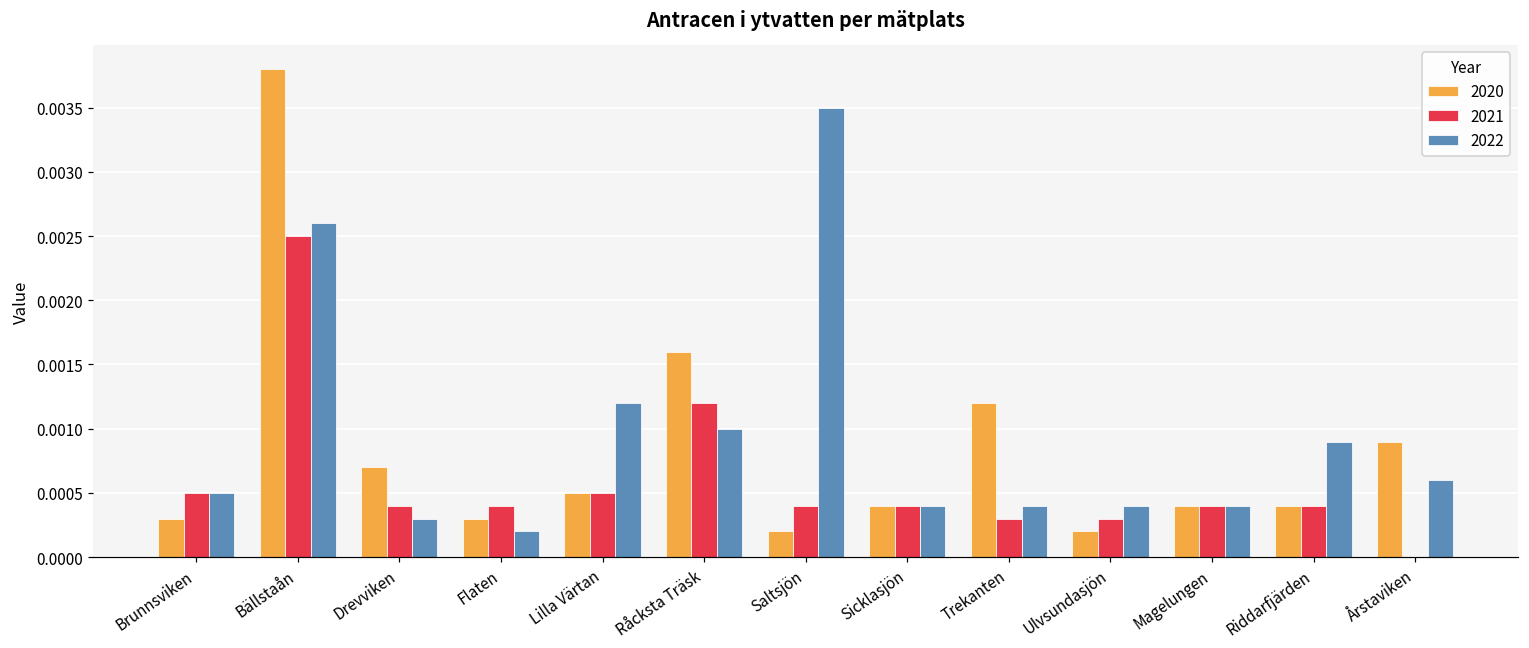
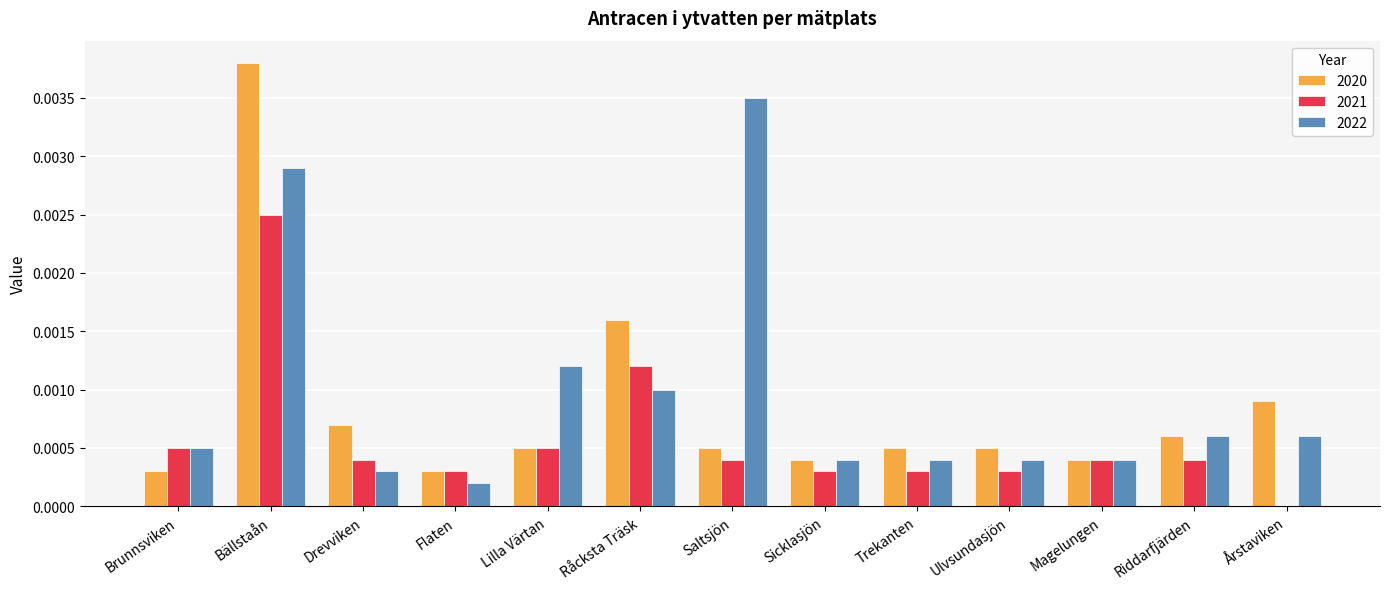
2022, Bällstaån: 0.0026 -> 0.0029
2021, Flaten: 0.0004 -> 0.0003
2020, Saltsjön: 0.0002 -> 0.0005
2021, Sicklasjön: 0.0004 -> 0.0003
2020, Trekanten: 0.0012 -> 0.0005
2020, Ulvsundasjön: 0.0002 -> 0.0005
2020, Riddarfjärden: 0.0004 -> 0.0006
2022, Riddarfjärden: 0.0009 -> 0.0006
